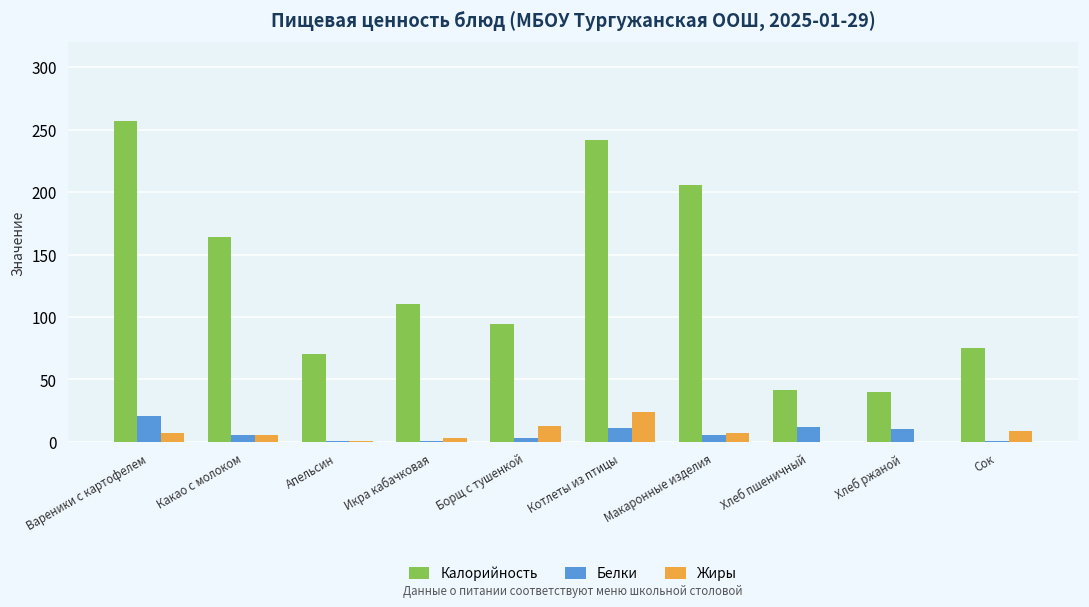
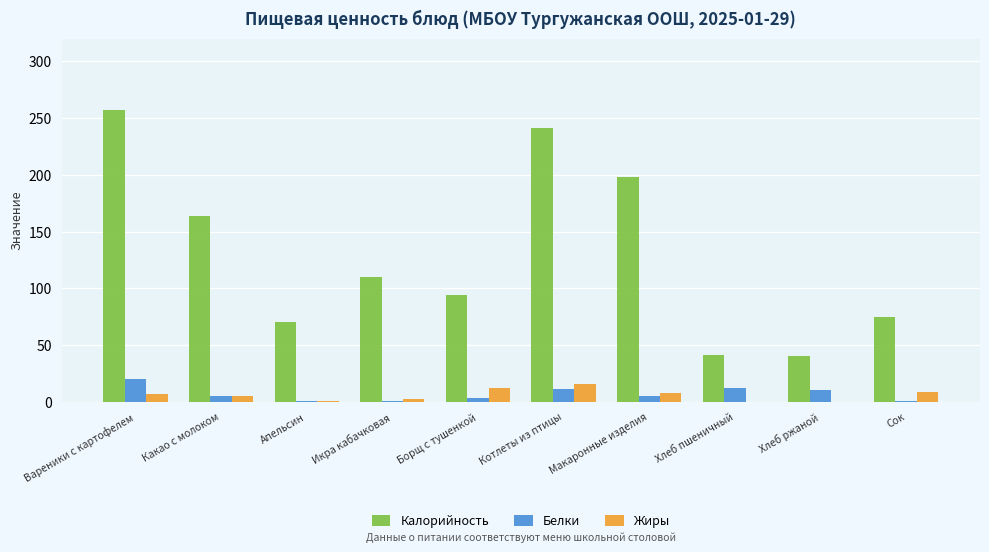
Жиры, Котлеты из птицы: 24 -> 15
Калорийность, Макаронные изделия: 206 -> 198
